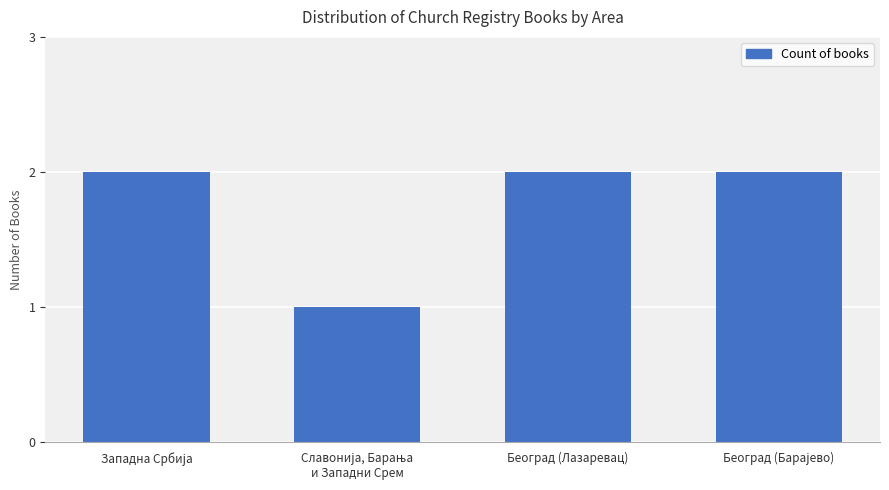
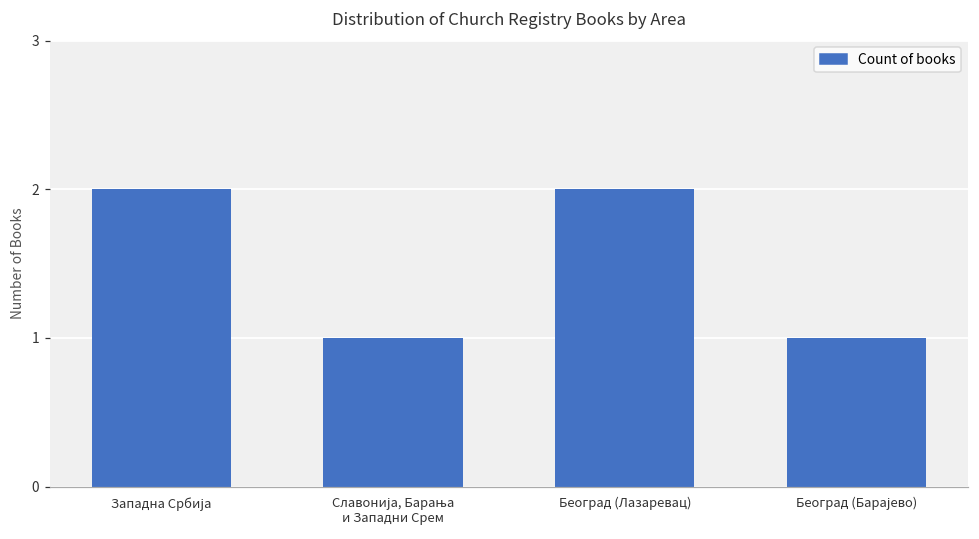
Београд (Барајево): 2 -> 1
